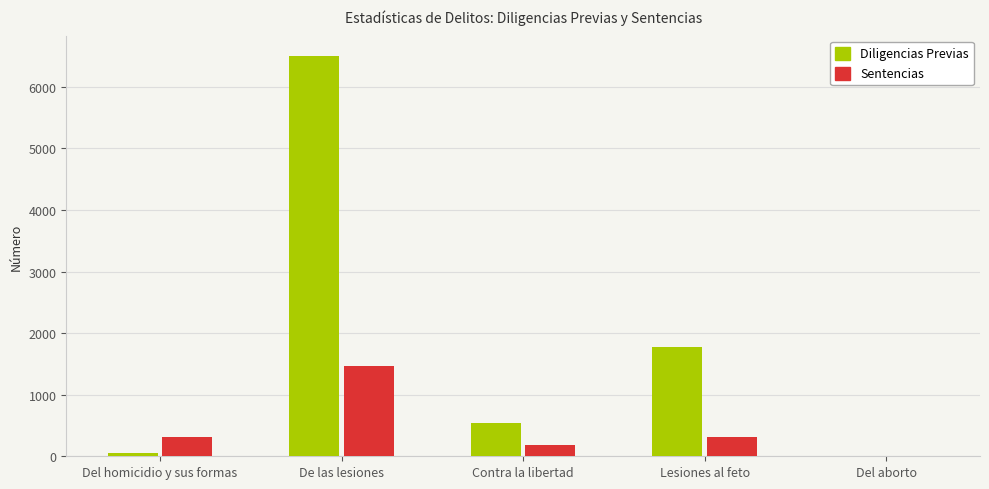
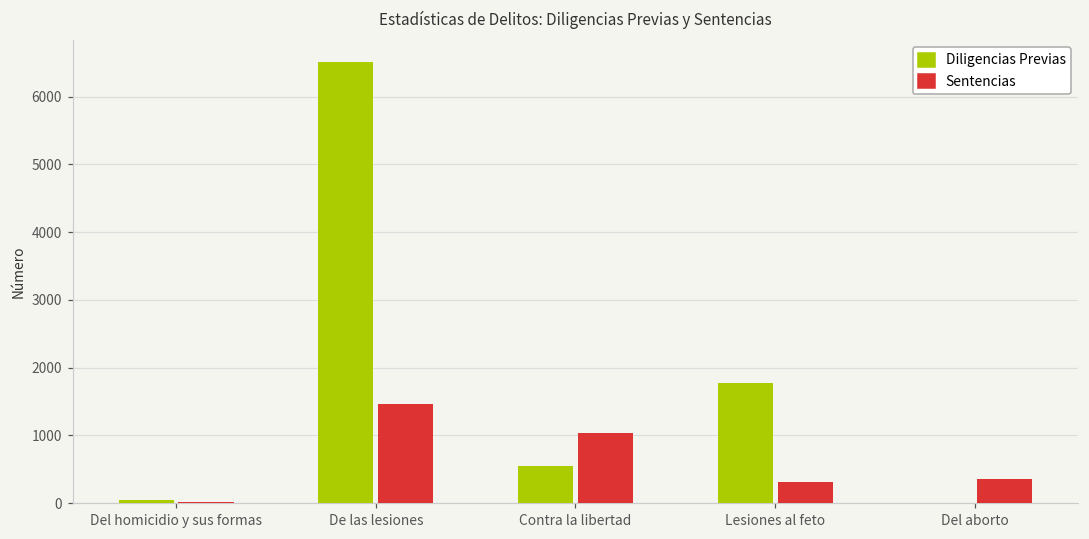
Sentencias, Del homicidio y sus formas: 300 -> 0
Sentencias, Contra la libertad: 200 -> 1000
Sentencias, Del aborto: 0 -> 400
